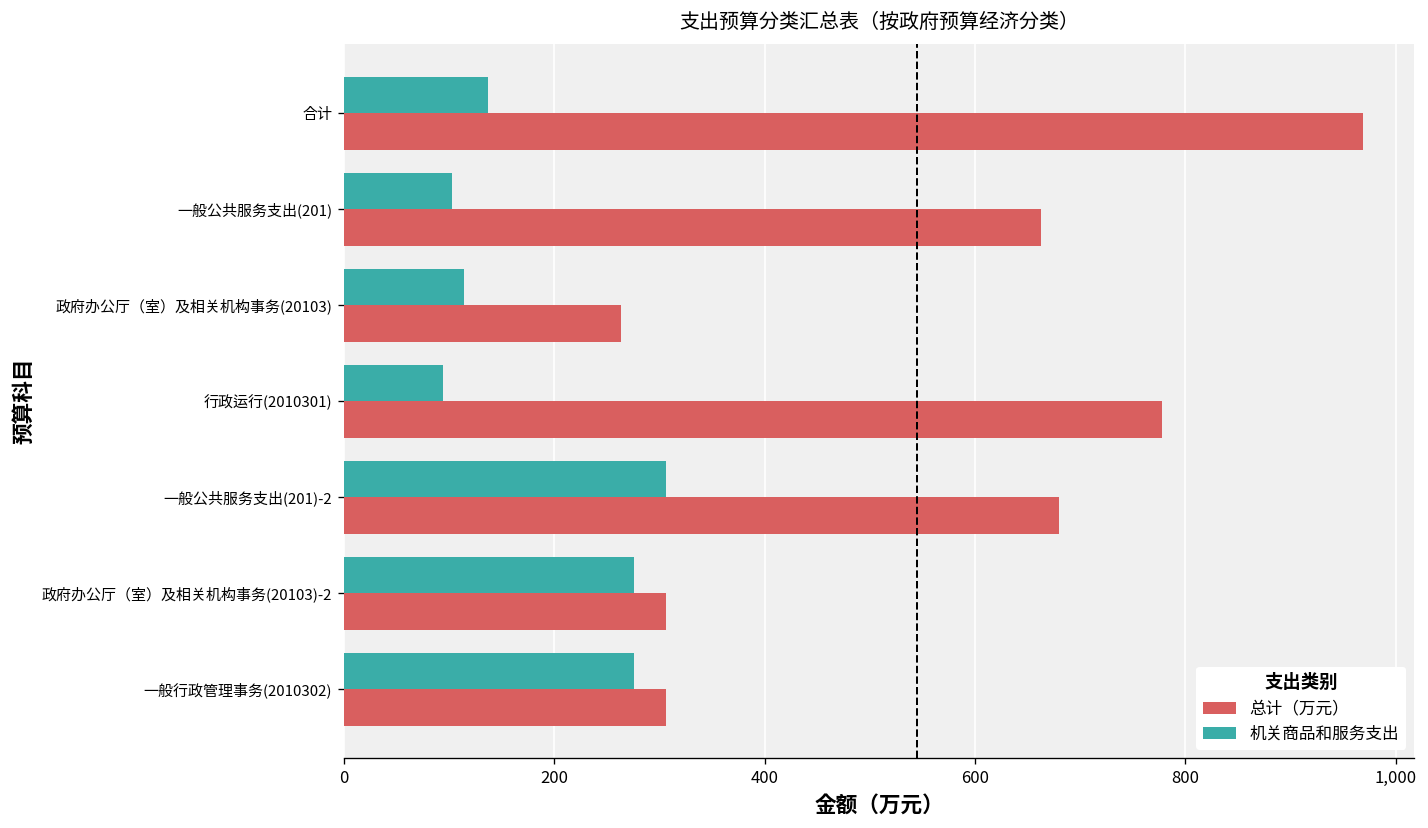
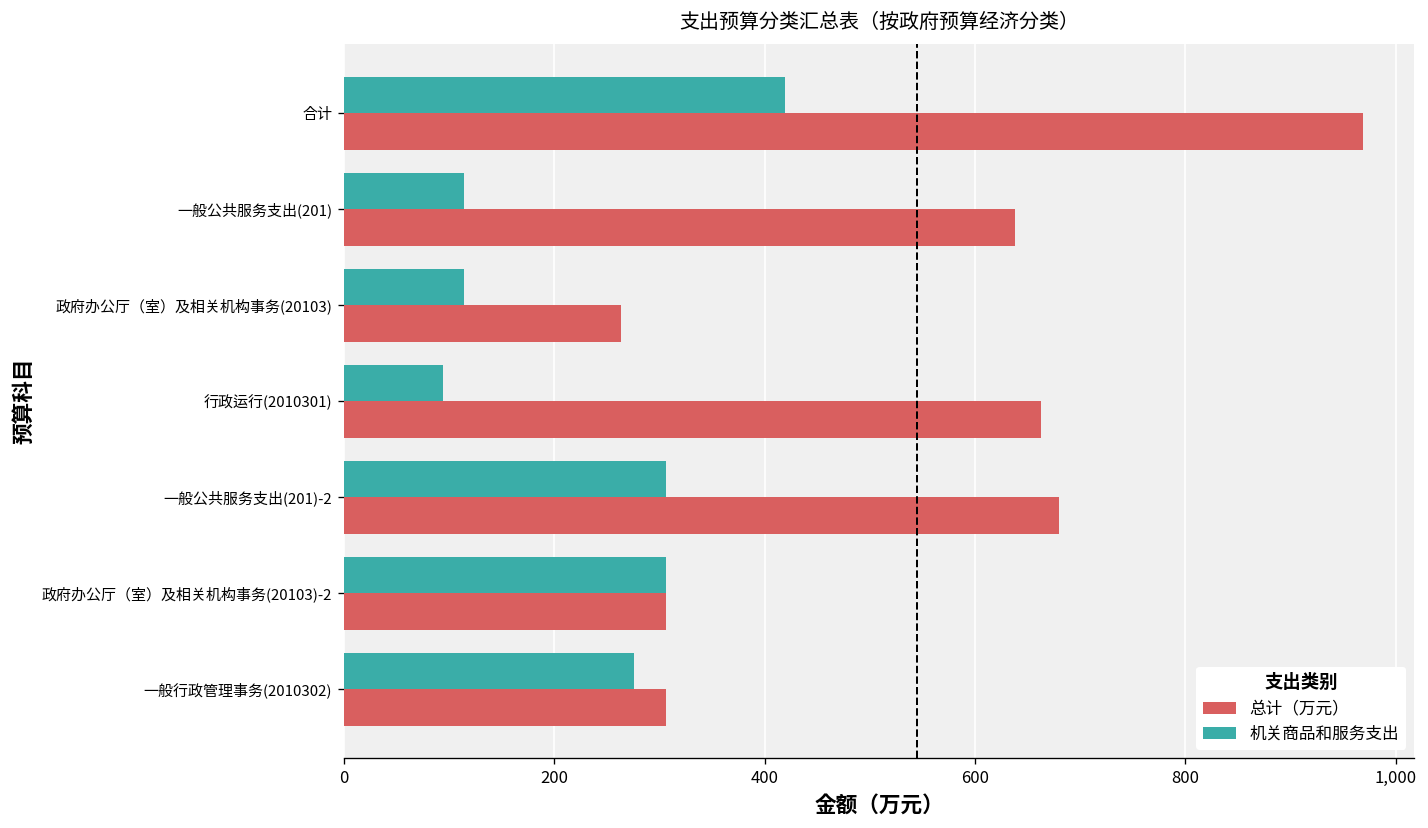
机关商品和服务支出, 合计: 140 -> 420
机关商品和服务支出, 一般公共服务支出(201): 100 -> 110
总计（万元）, 一般公共服务支出(201): 660 -> 640
总计（万元）, 行政运行(2010301): 780 -> 660
机关商品和服务支出, 政府办公厅（室）及相关机构事务(20103)-2: 280 -> 310
